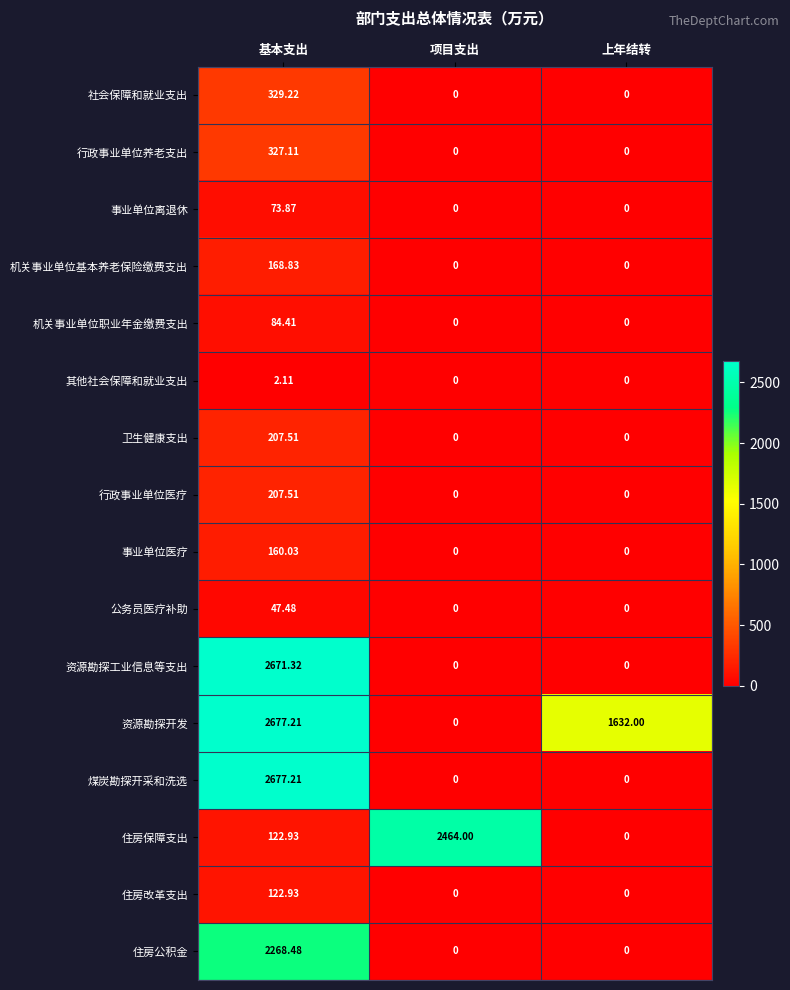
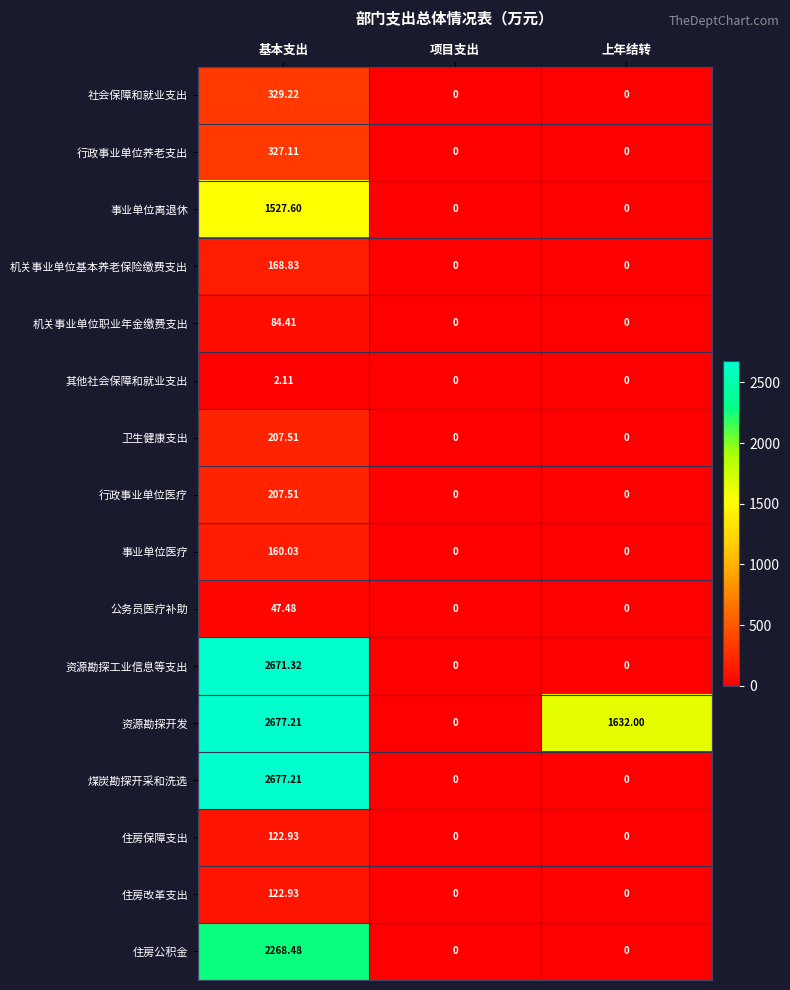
事业单位离退休, 基本支出: 73.87 -> 1527.60
住房保障支出, 项目支出: 2464.00 -> 0
